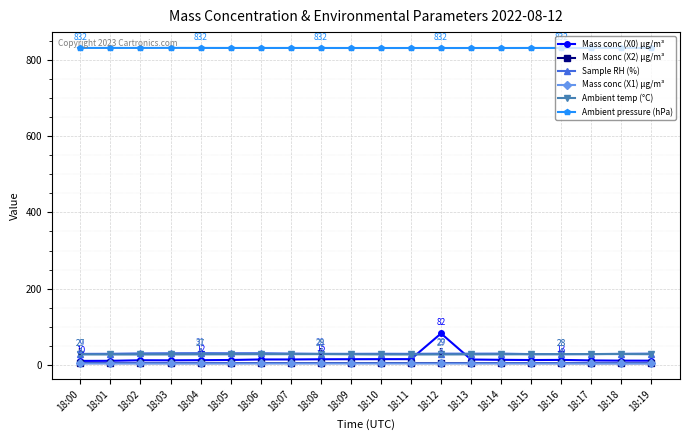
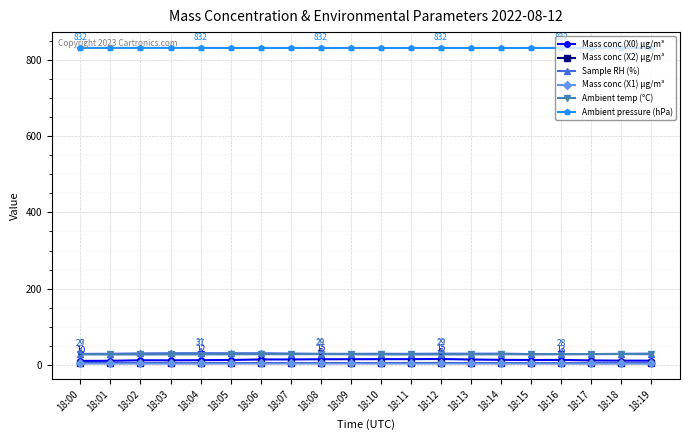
Mass conc (X0) μg/m³, 18:12: 82 -> 15
